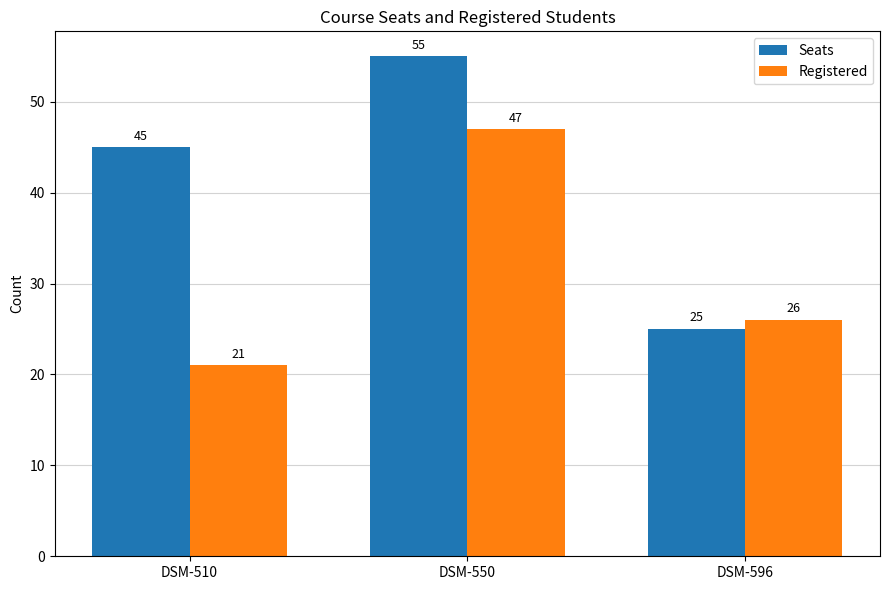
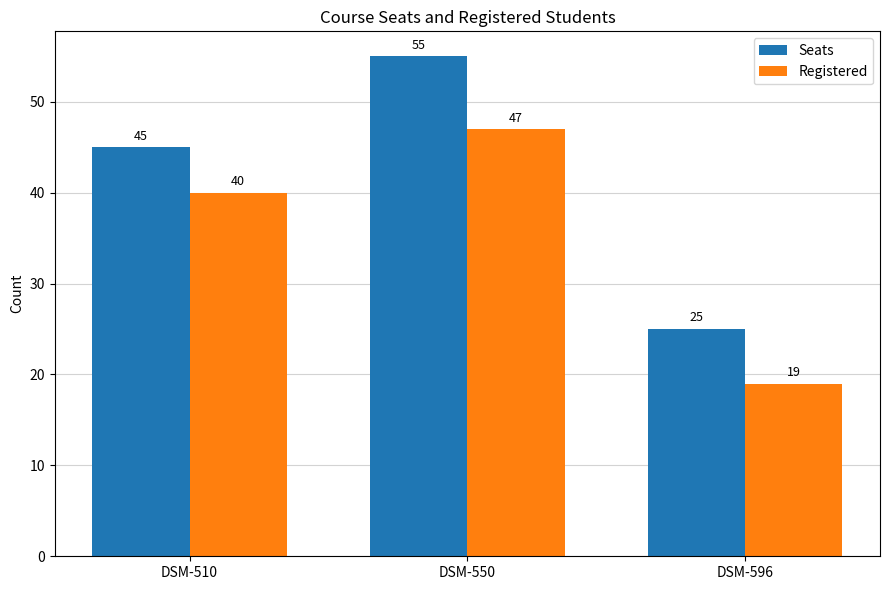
Registered, DSM-510: 21 -> 40
Registered, DSM-596: 26 -> 19
